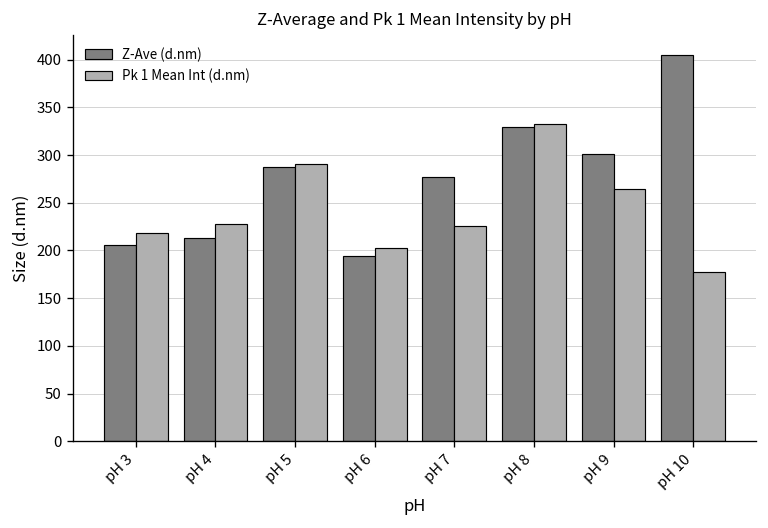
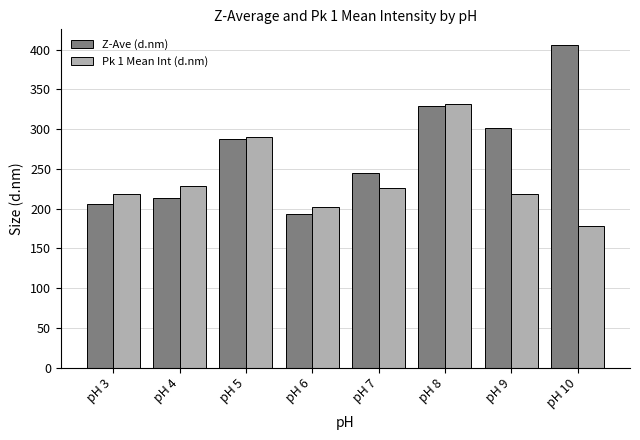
Z-Ave (d.nm), pH 7: 280 -> 240
Pk 1 Mean Int (d.nm), pH 9: 260 -> 220
